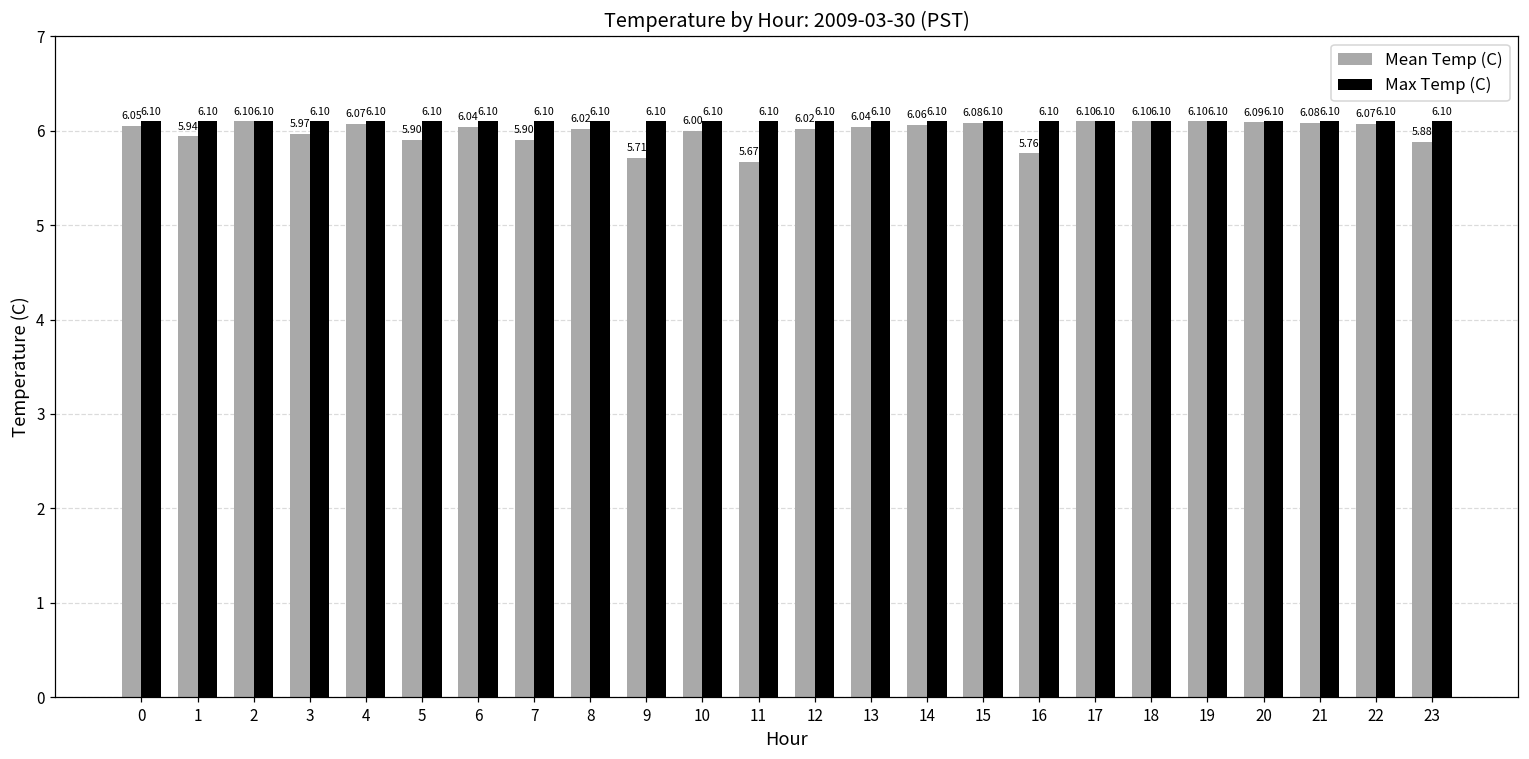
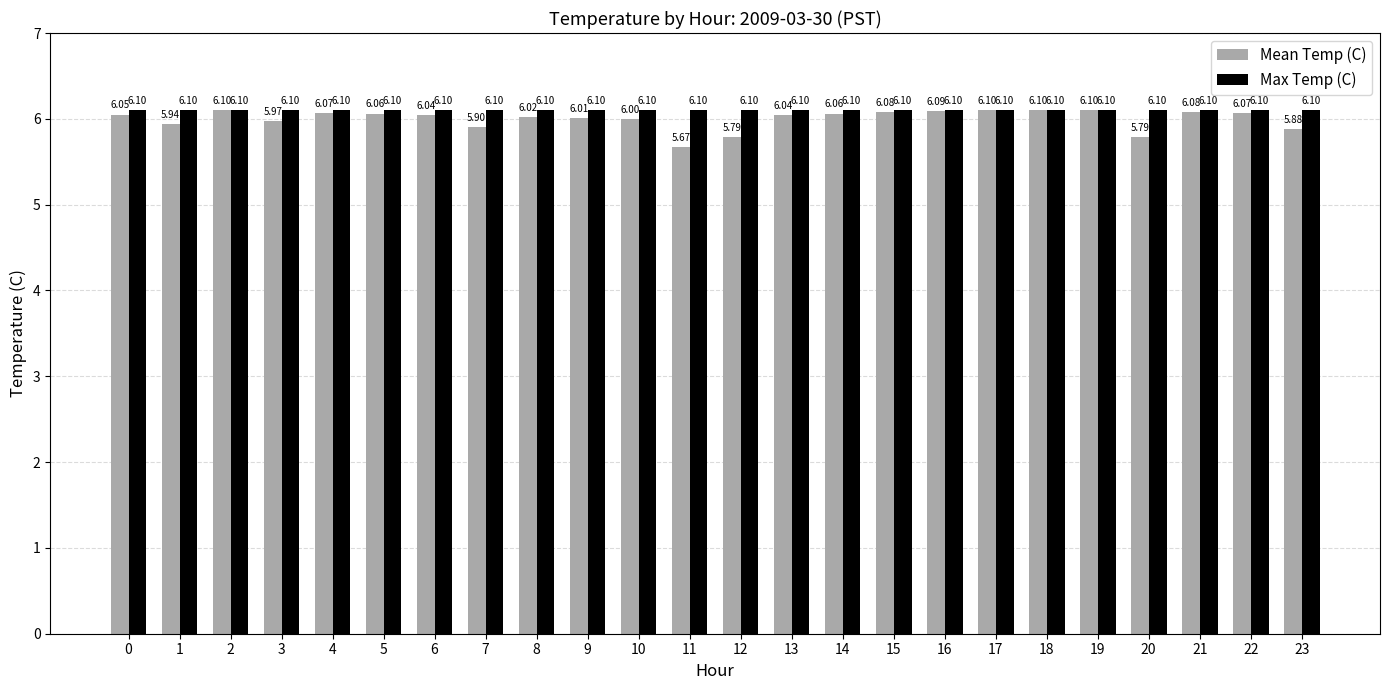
Mean Temp (C), 5: 5.90 -> 6.06
Mean Temp (C), 9: 5.71 -> 6.01
Mean Temp (C), 12: 6.02 -> 5.79
Mean Temp (C), 16: 5.76 -> 6.09
Mean Temp (C), 20: 6.09 -> 5.79
